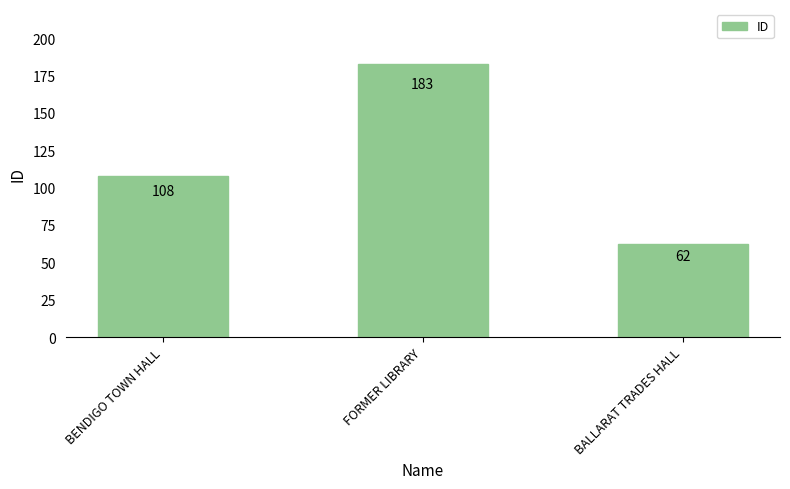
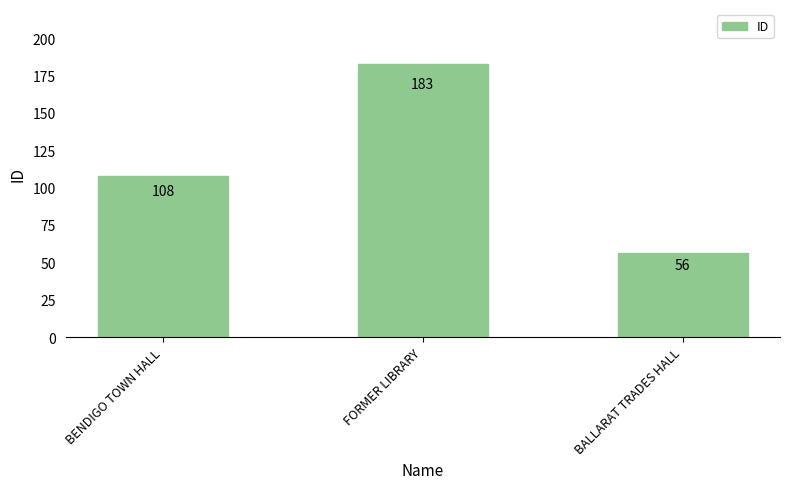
BALLARAT TRADES HALL: 62 -> 56
